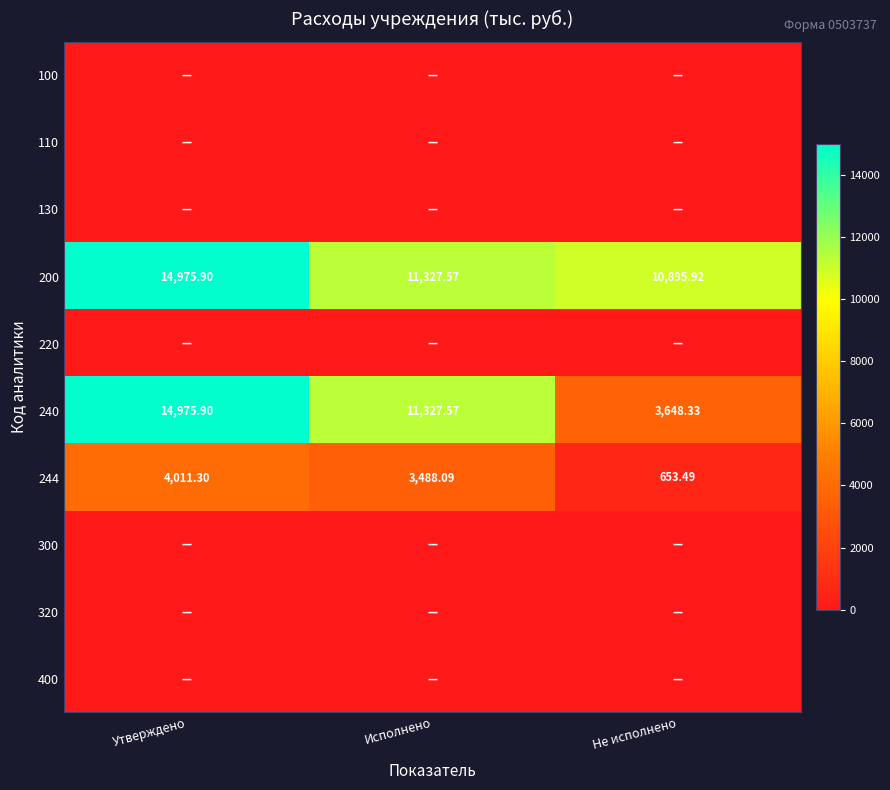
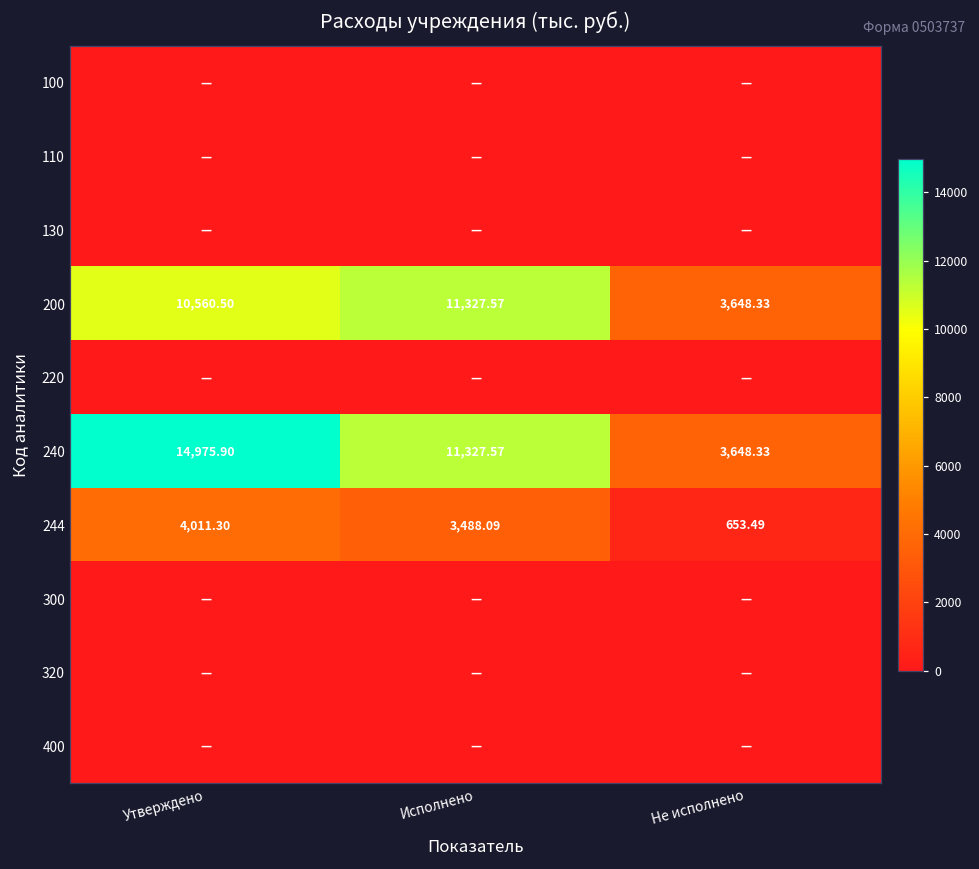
200, Утверждено: 14,975.90 -> 10,560.50
200, Не исполнено: 10,895.92 -> 3,648.33
